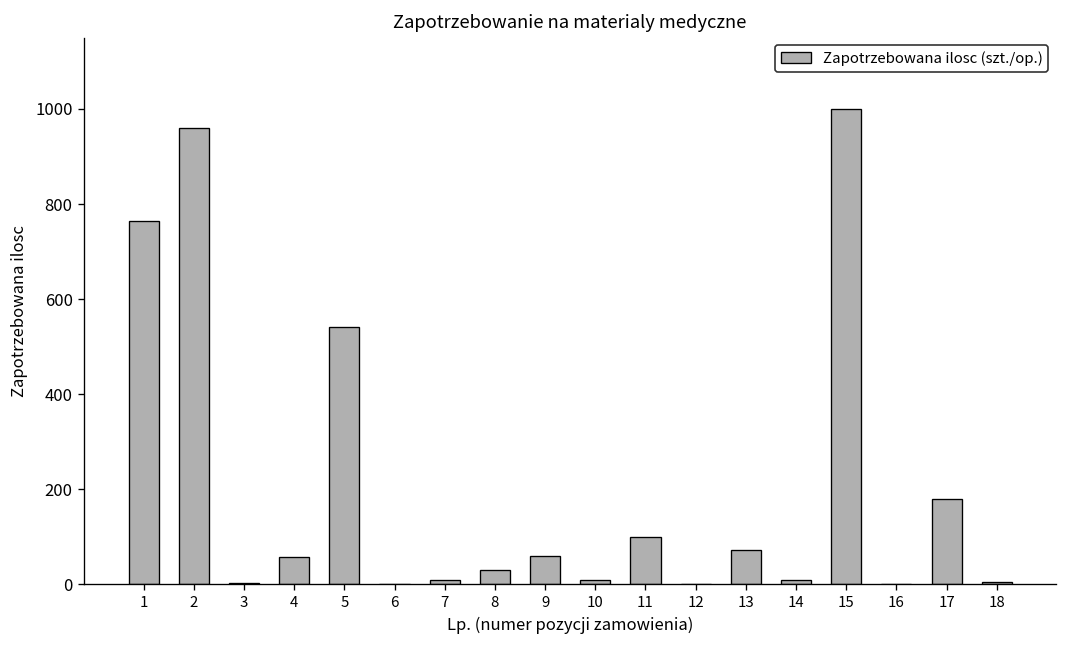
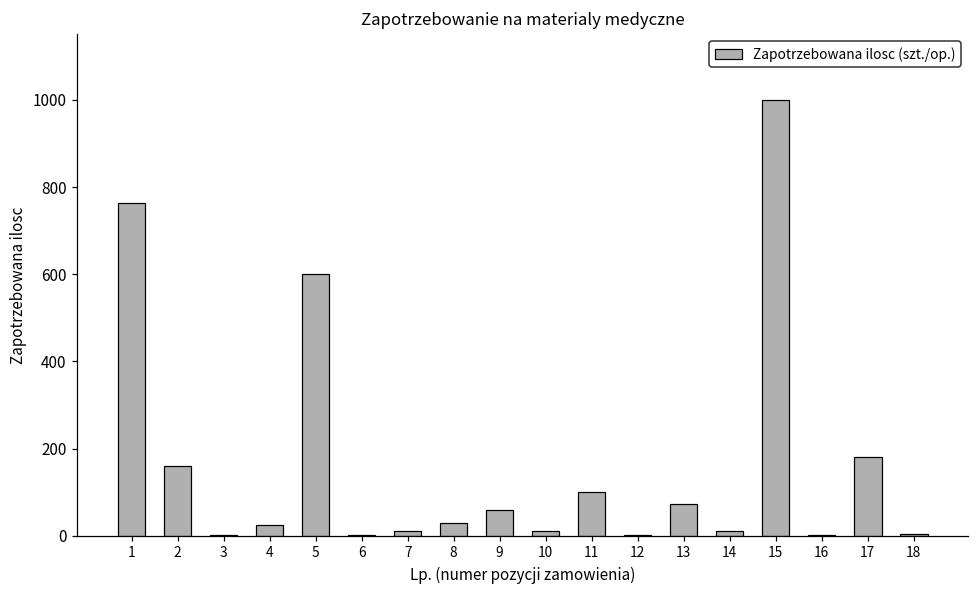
2: 960 -> 160
4: 60 -> 30
5: 540 -> 600
